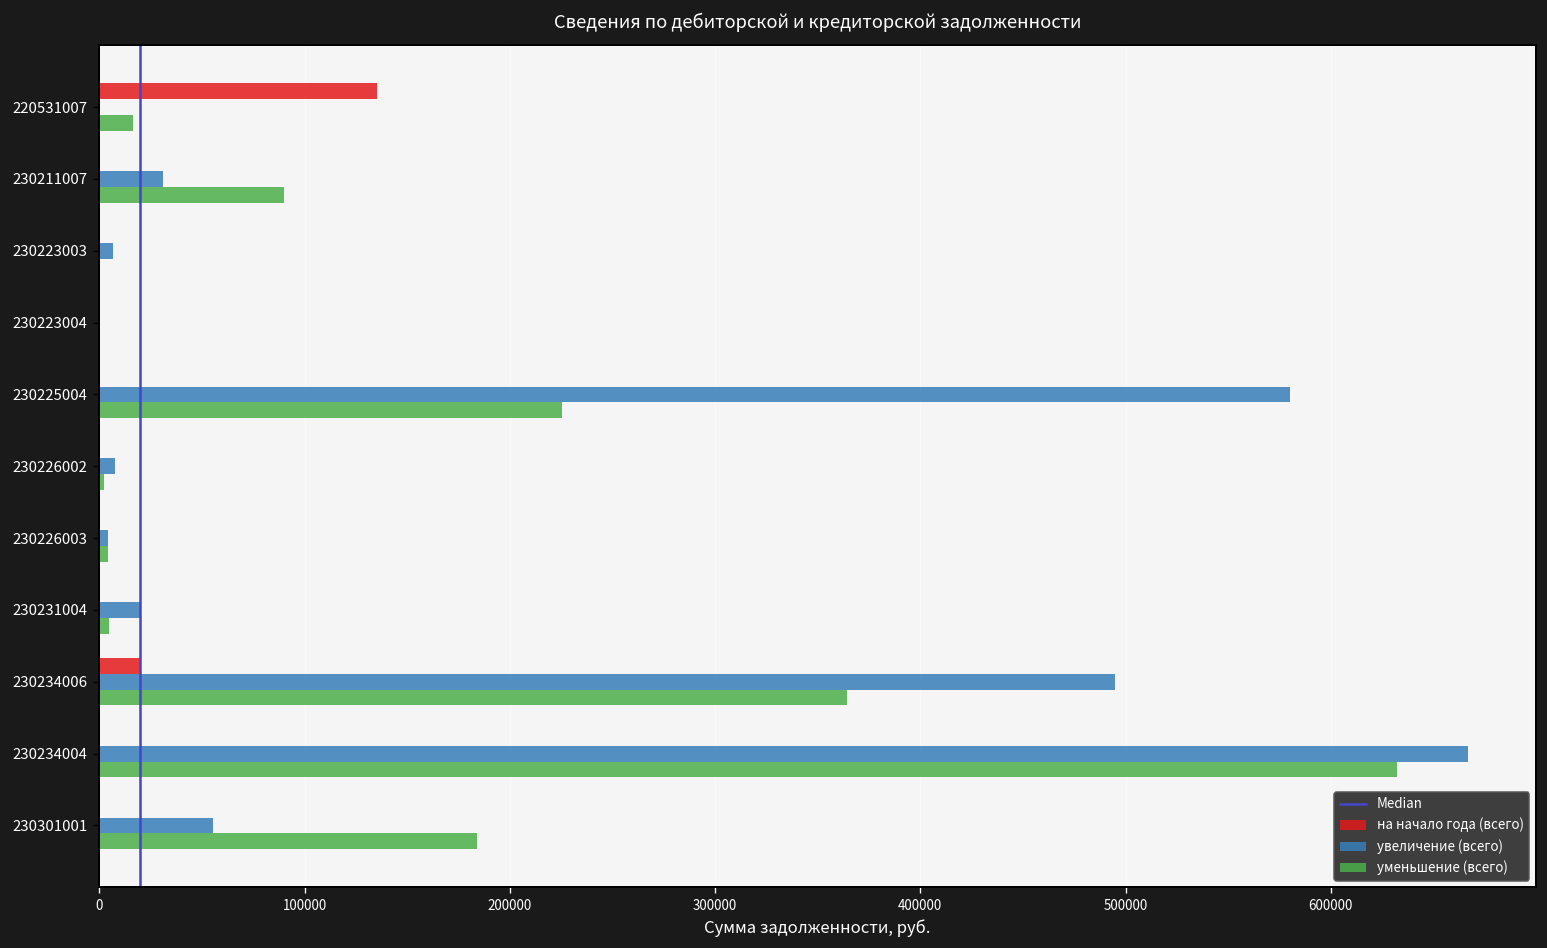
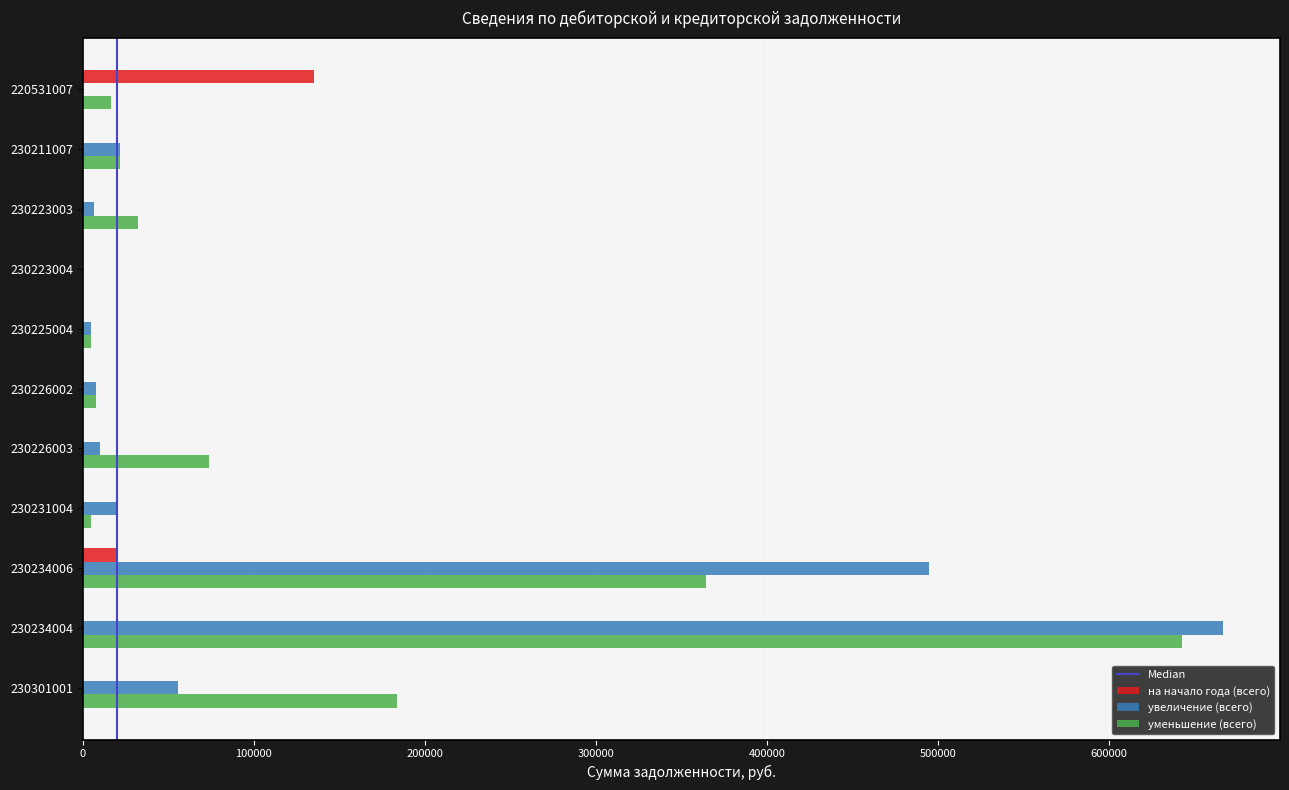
увеличение (всего), 230211007: 31000 -> 22000
уменьшение (всего), 230211007: 90000 -> 22000
уменьшение (всего), 230223003: 0 -> 32000
увеличение (всего), 230225004: 580000 -> 5000
уменьшение (всего), 230225004: 226000 -> 5000
уменьшение (всего), 230226002: 3000 -> 8000
увеличение (всего), 230226003: 4000 -> 10000
уменьшение (всего), 230226003: 4000 -> 74000
уменьшение (всего), 230234004: 632000 -> 642000
